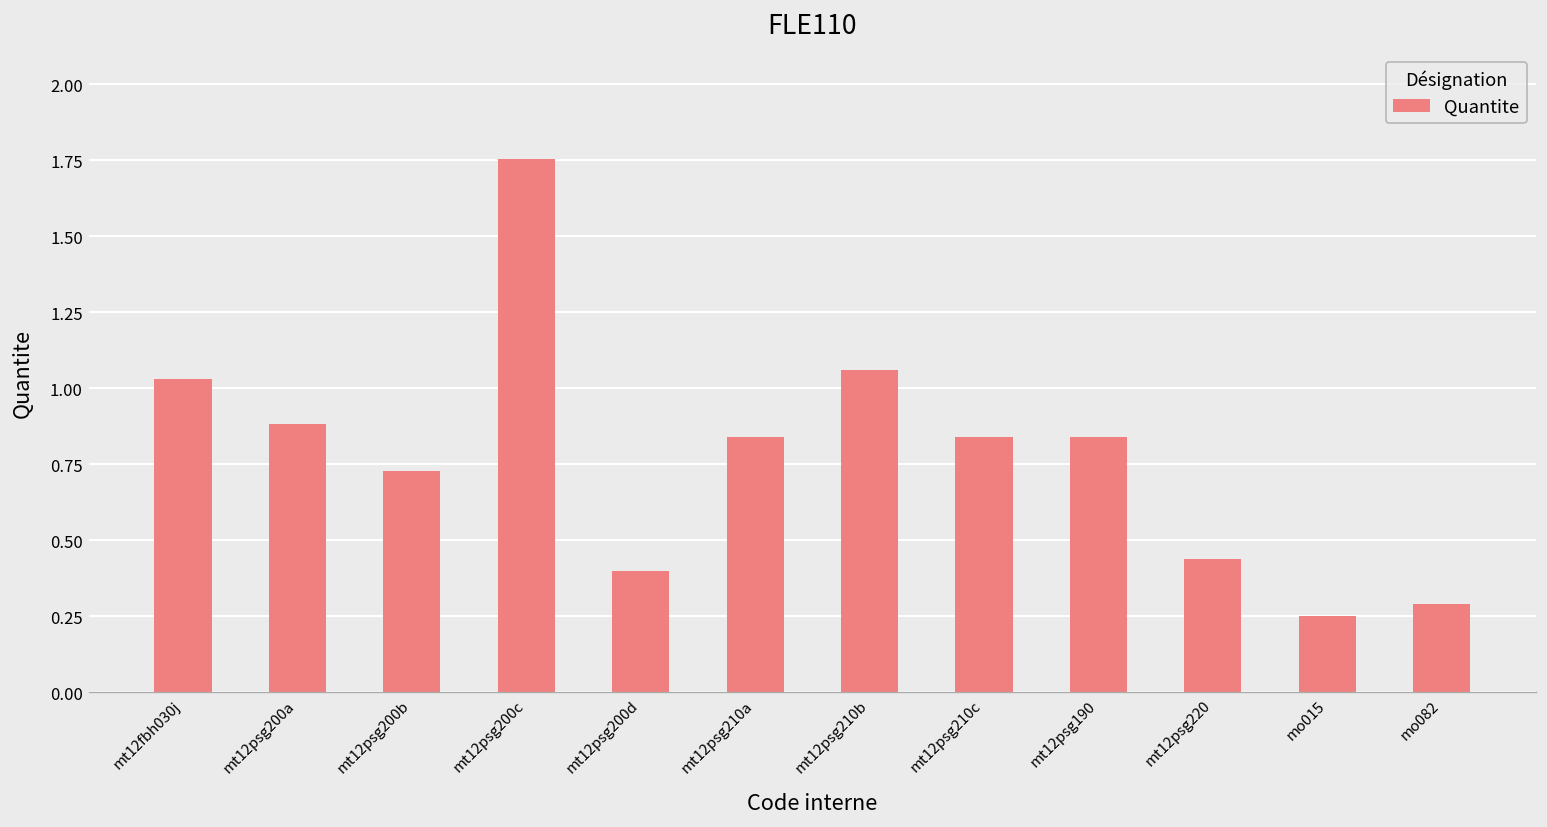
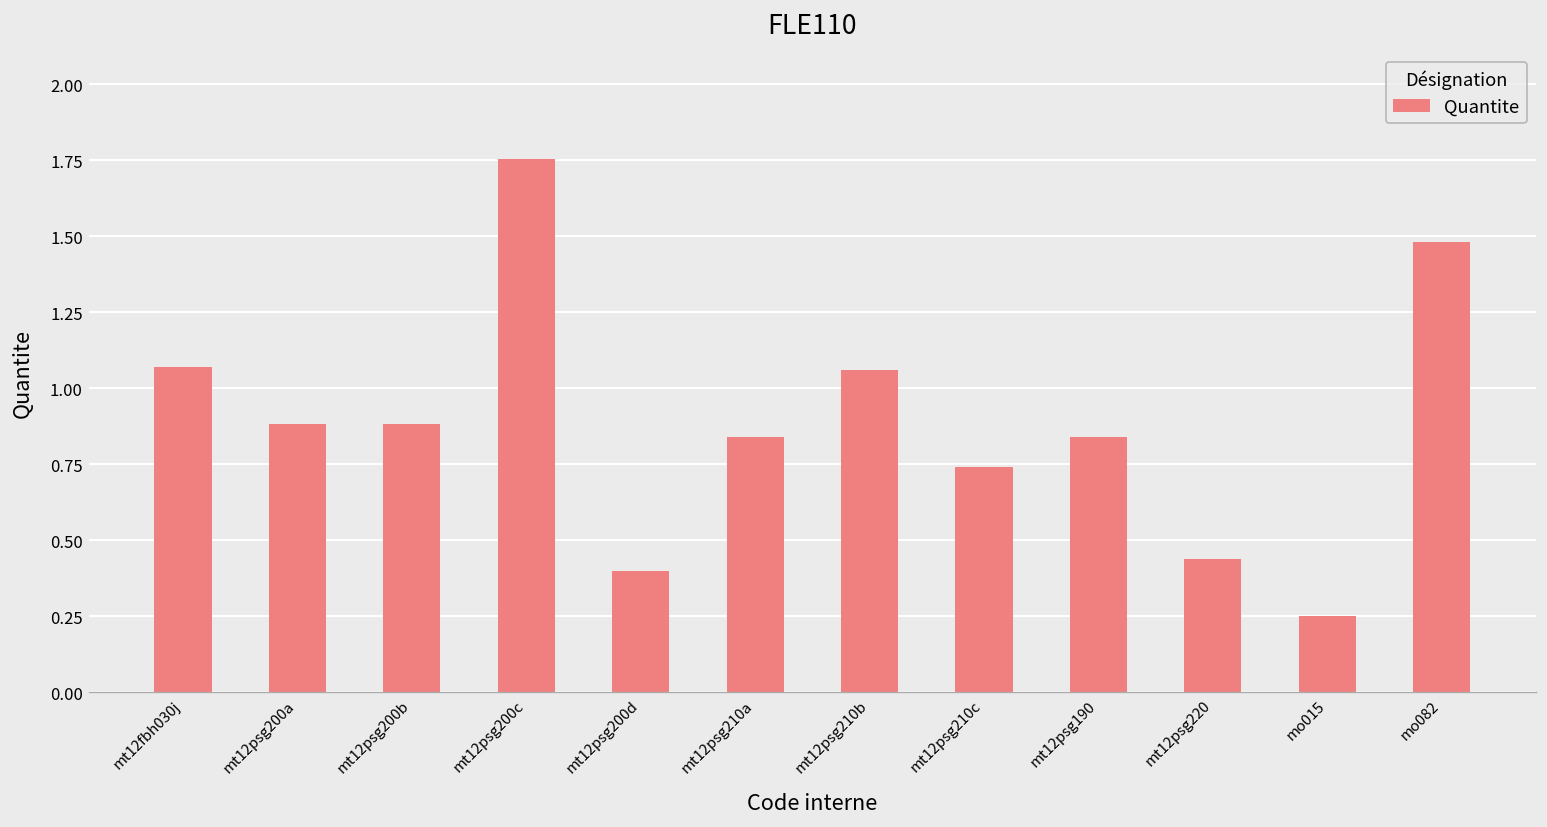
mt12fbh030j: 1.03 -> 1.07
mt12psg200b: 0.73 -> 0.88
mt12psg210c: 0.84 -> 0.74
mo082: 0.29 -> 1.48
